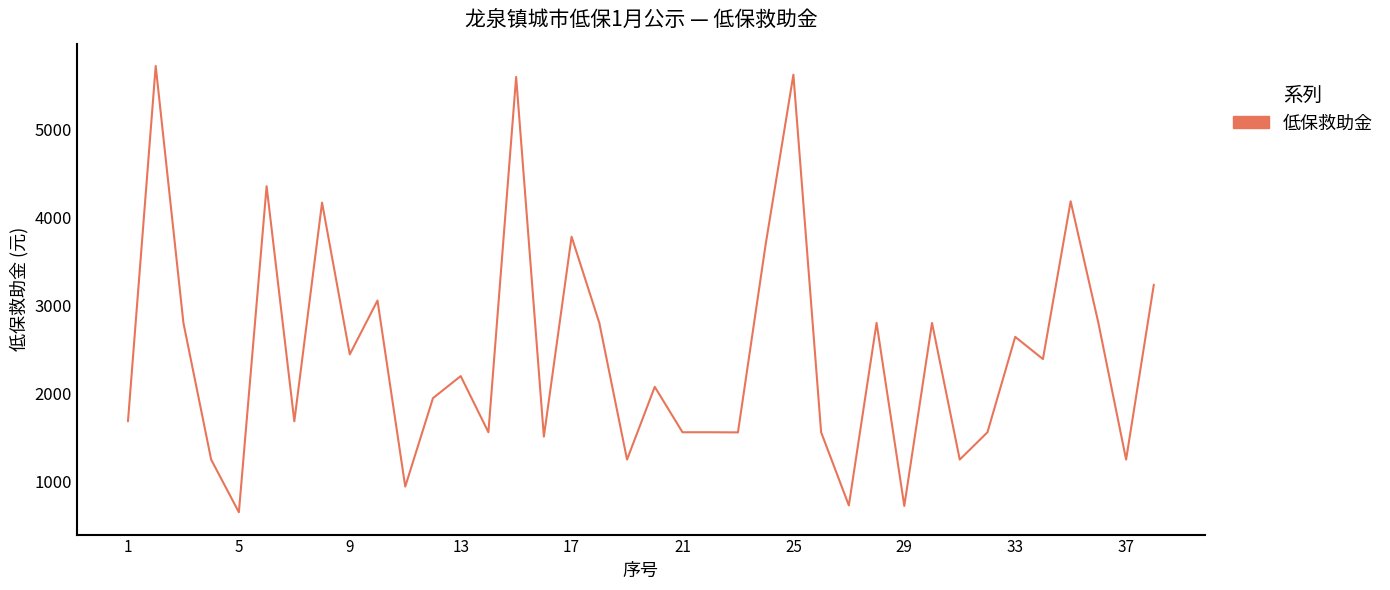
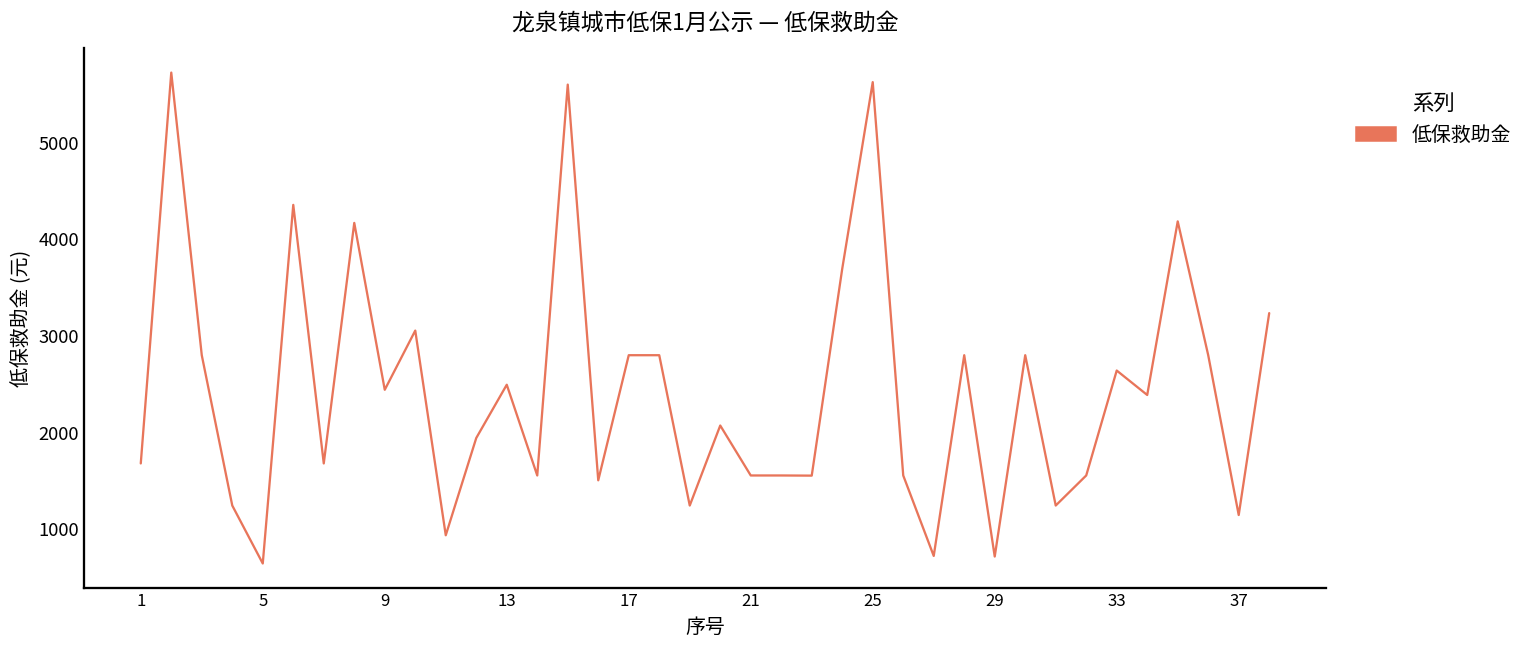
13: 2200 -> 2500
17: 3800 -> 2800
37: 1200 -> 1100
